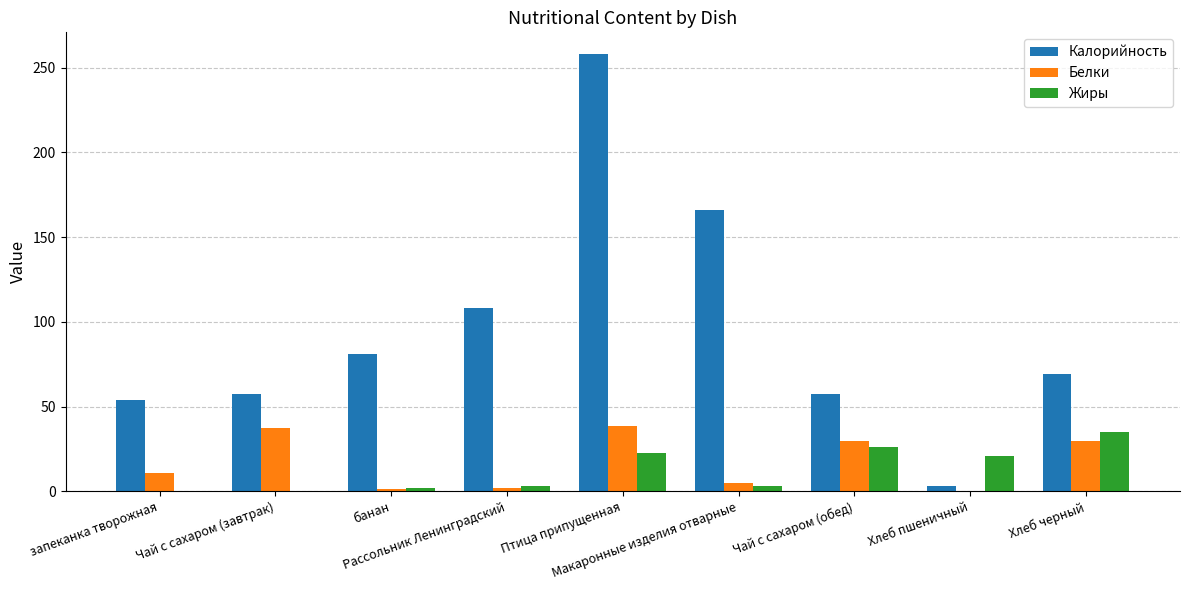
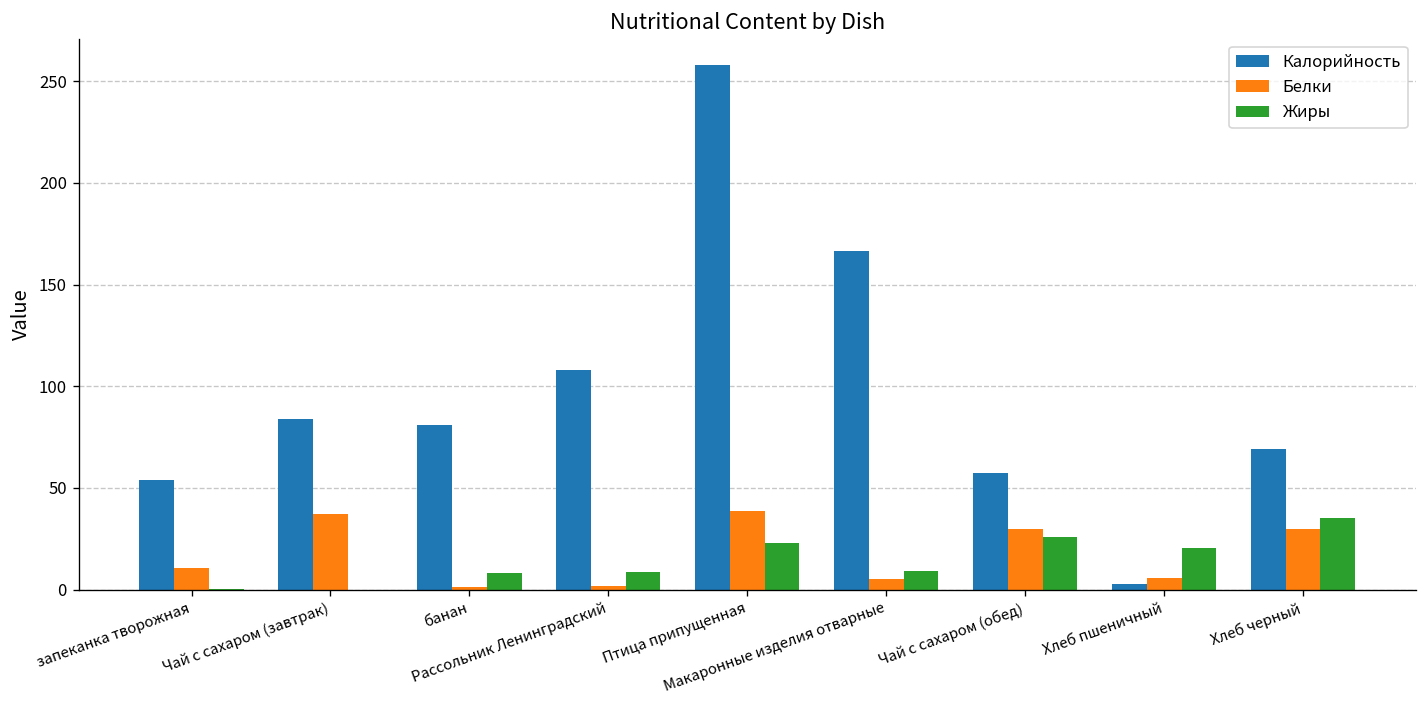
Калорийность, Чай с сахаром (завтрак): 57 -> 84
Жиры, банан: 2 -> 8
Жиры, Рассольник Ленинградский: 3 -> 9
Жиры, Макаронные изделия отварные: 3 -> 9
Белки, Хлеб пшеничный: 0 -> 6
